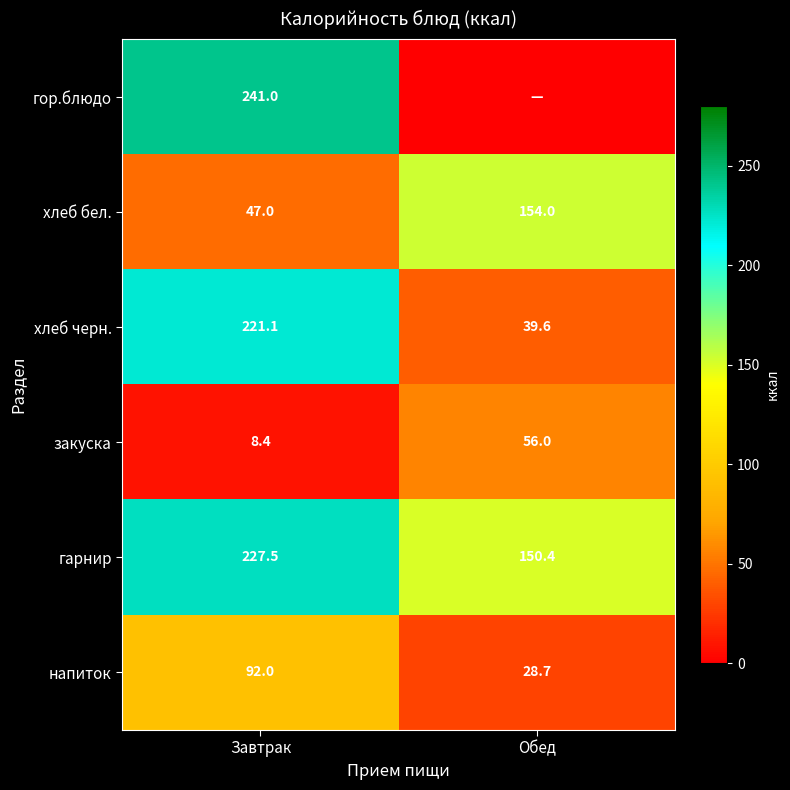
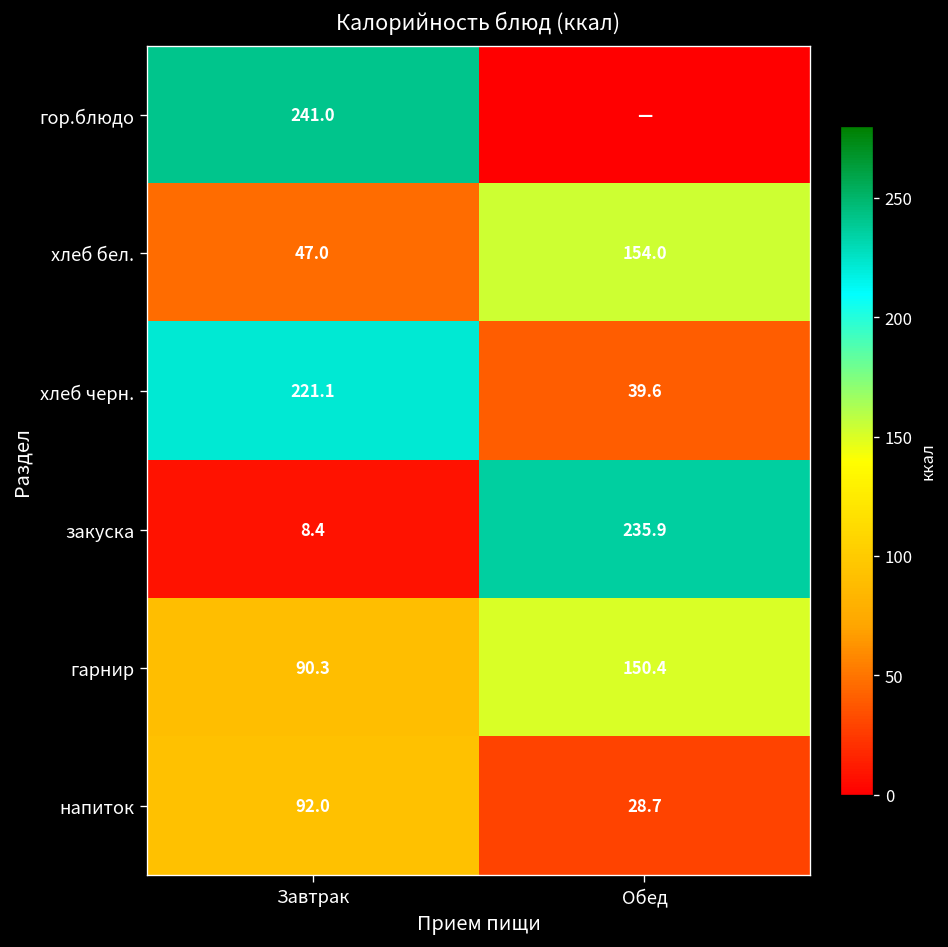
закуска, Обед: 56.0 -> 235.9
гарнир, Завтрак: 227.5 -> 90.3
